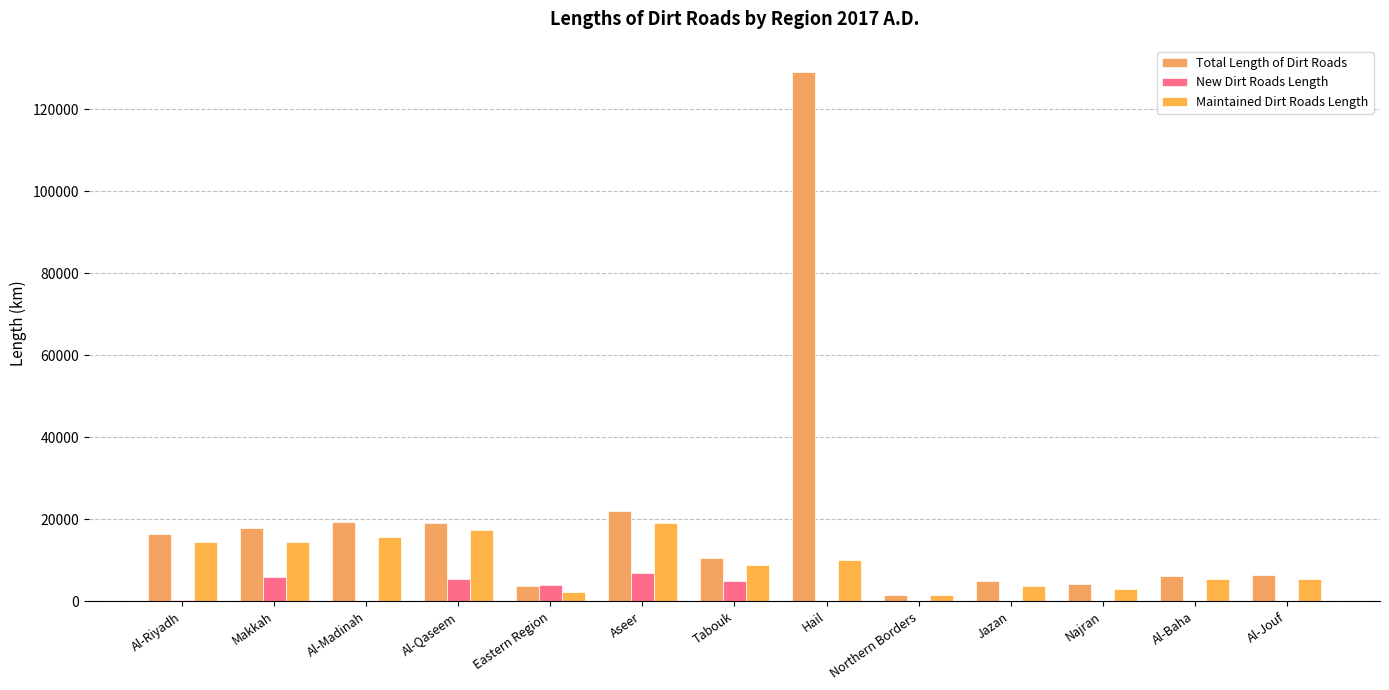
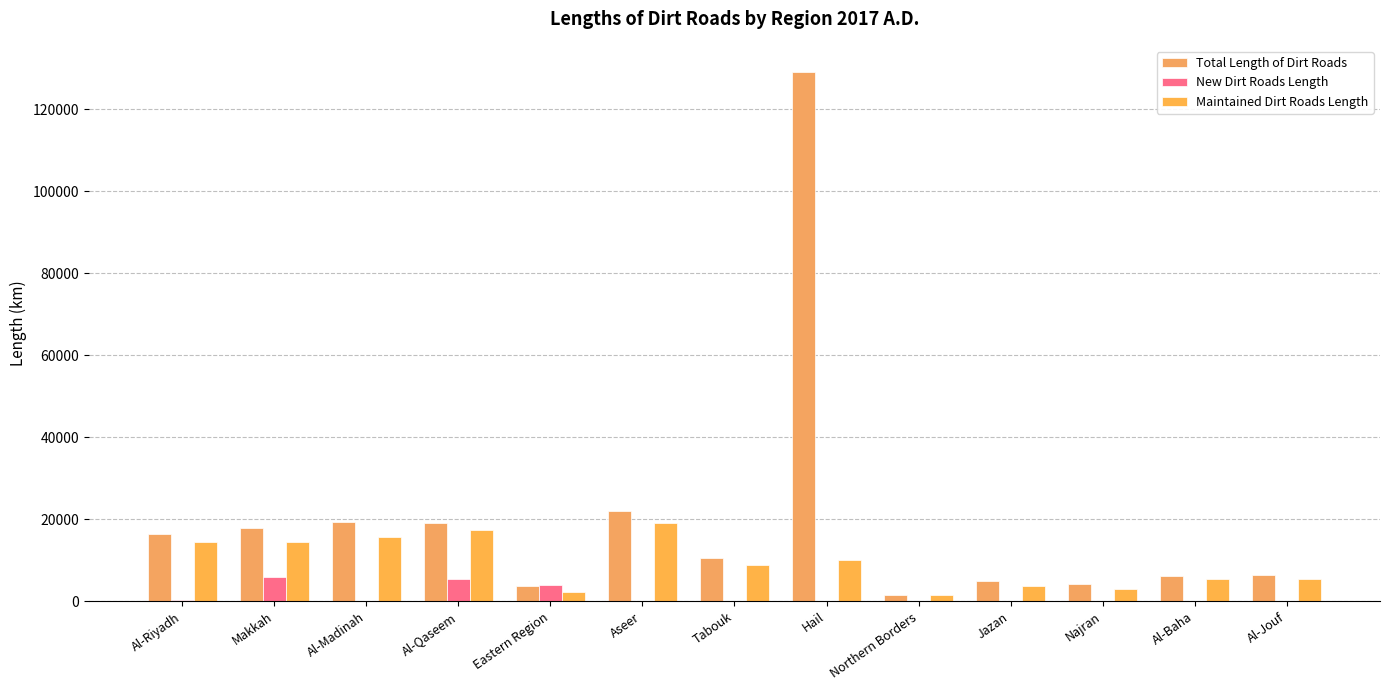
New Dirt Roads Length, Aseer: 7000 -> 0
New Dirt Roads Length, Tabouk: 5000 -> 0
